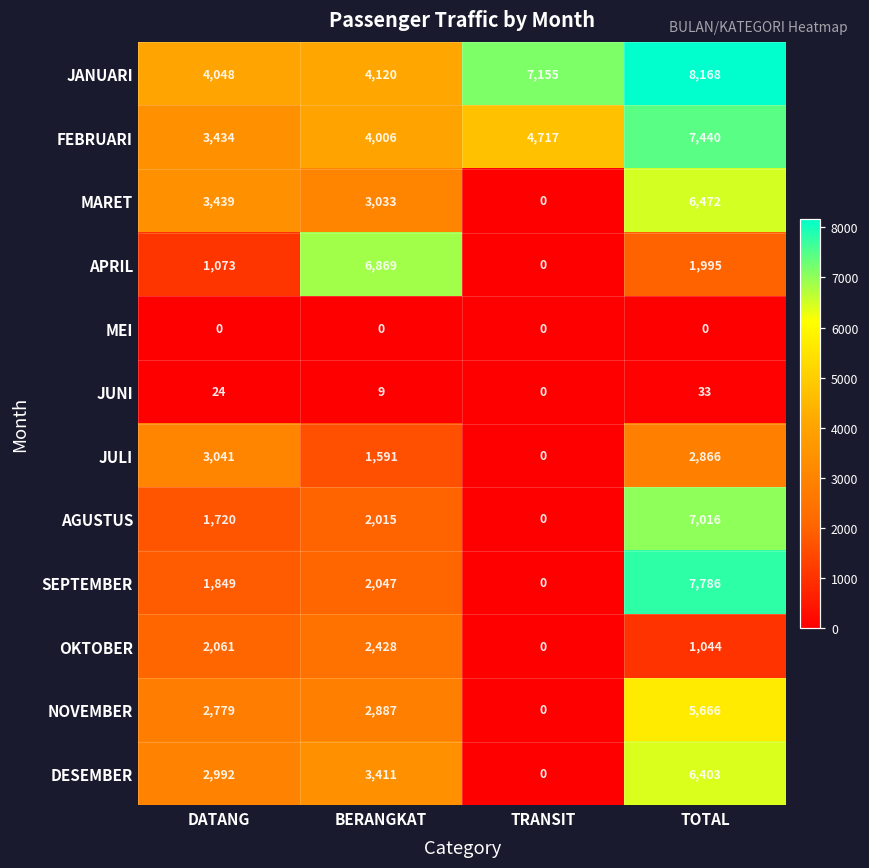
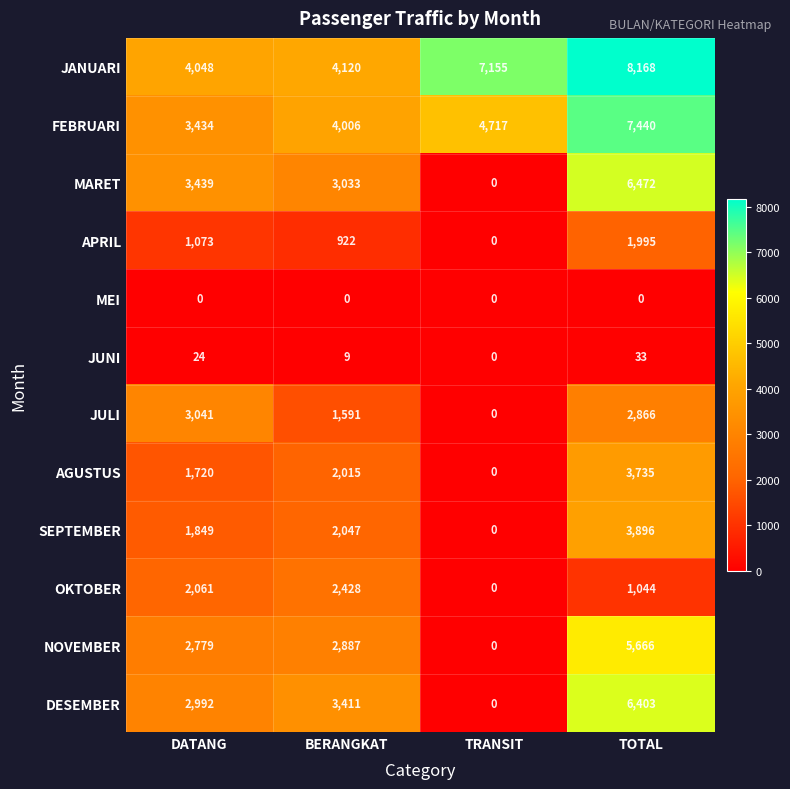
APRIL, BERANGKAT: 6,869 -> 922
AGUSTUS, TOTAL: 7,016 -> 3,735
SEPTEMBER, TOTAL: 7,786 -> 3,896
